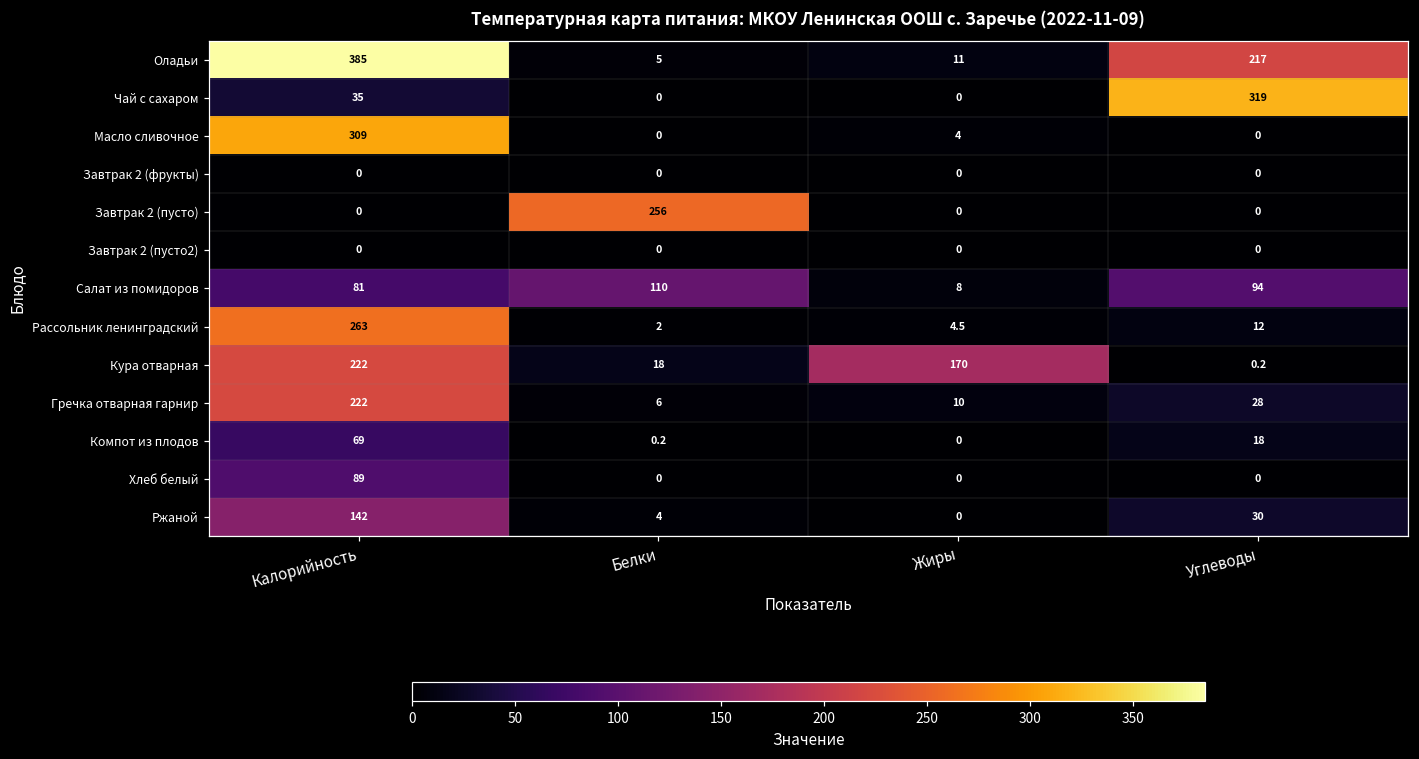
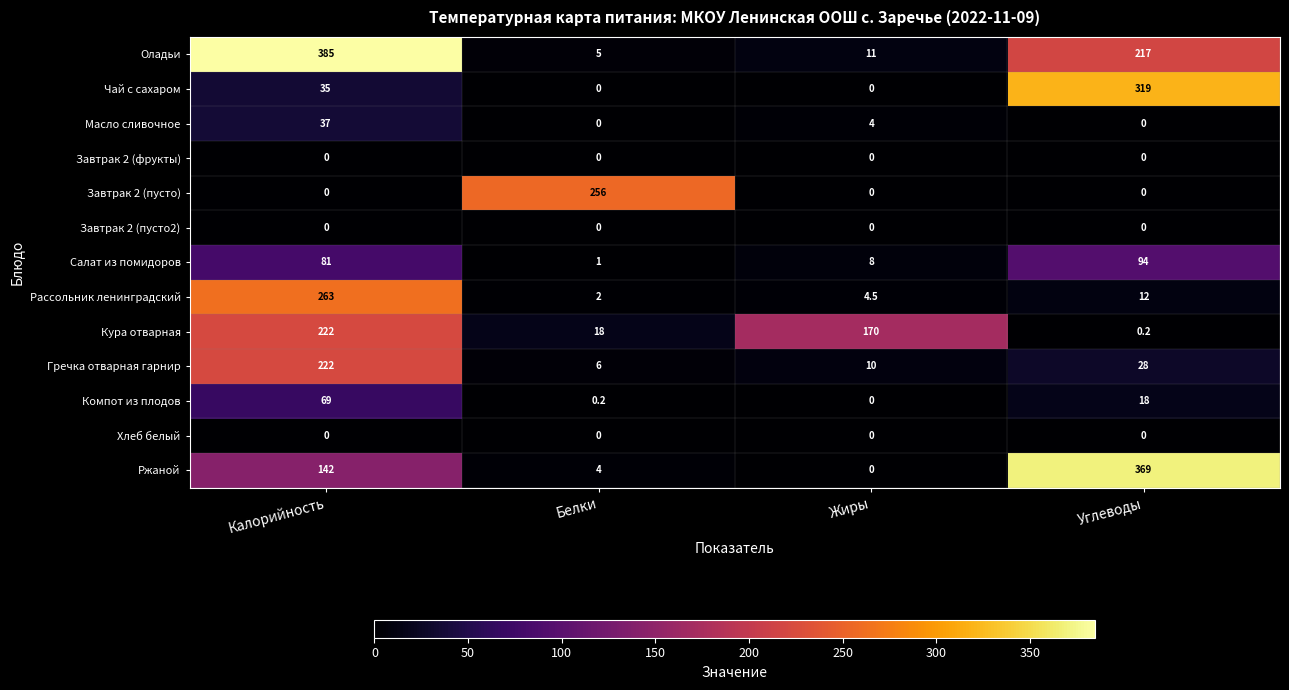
Масло сливочное, Калорийность: 309 -> 37
Салат из помидоров, Белки: 110 -> 1
Хлеб белый, Калорийность: 89 -> 0
Ржаной, Углеводы: 30 -> 369
